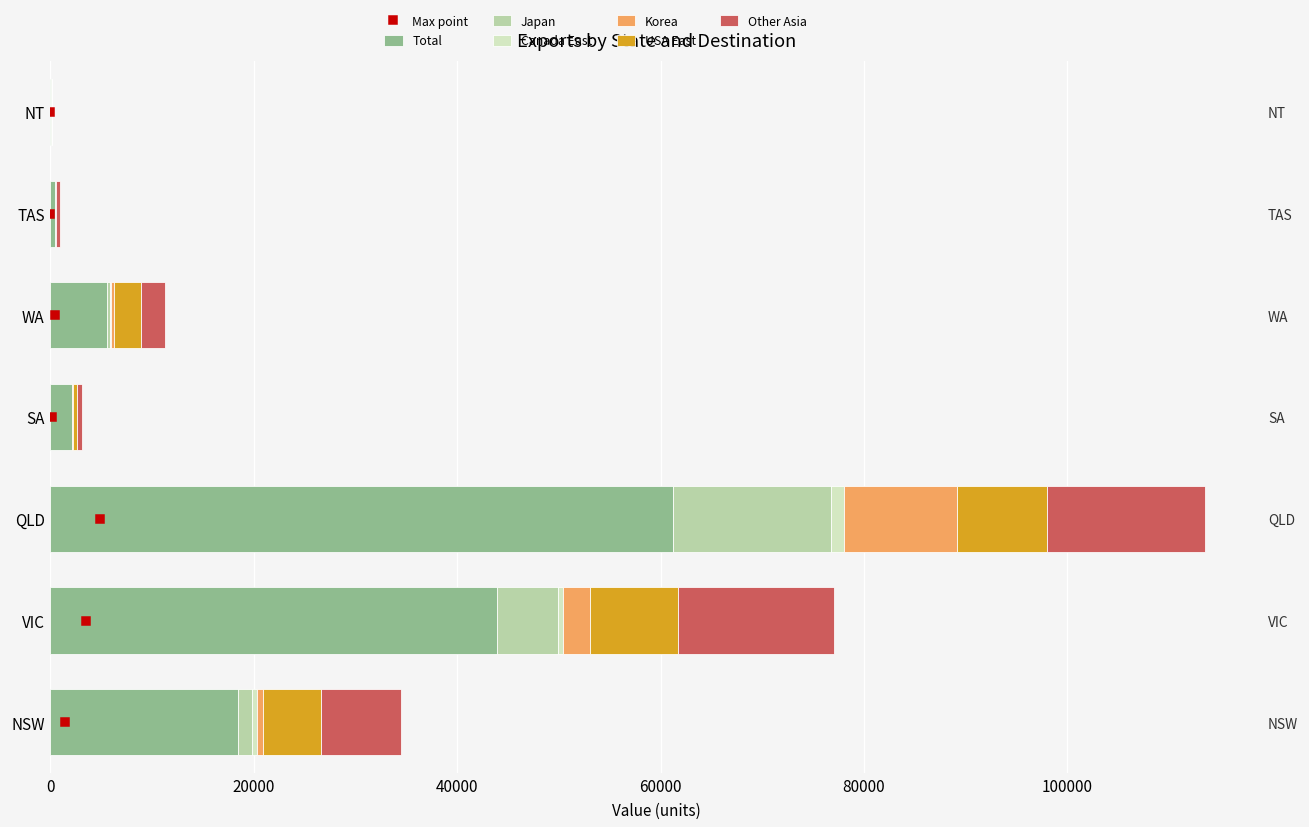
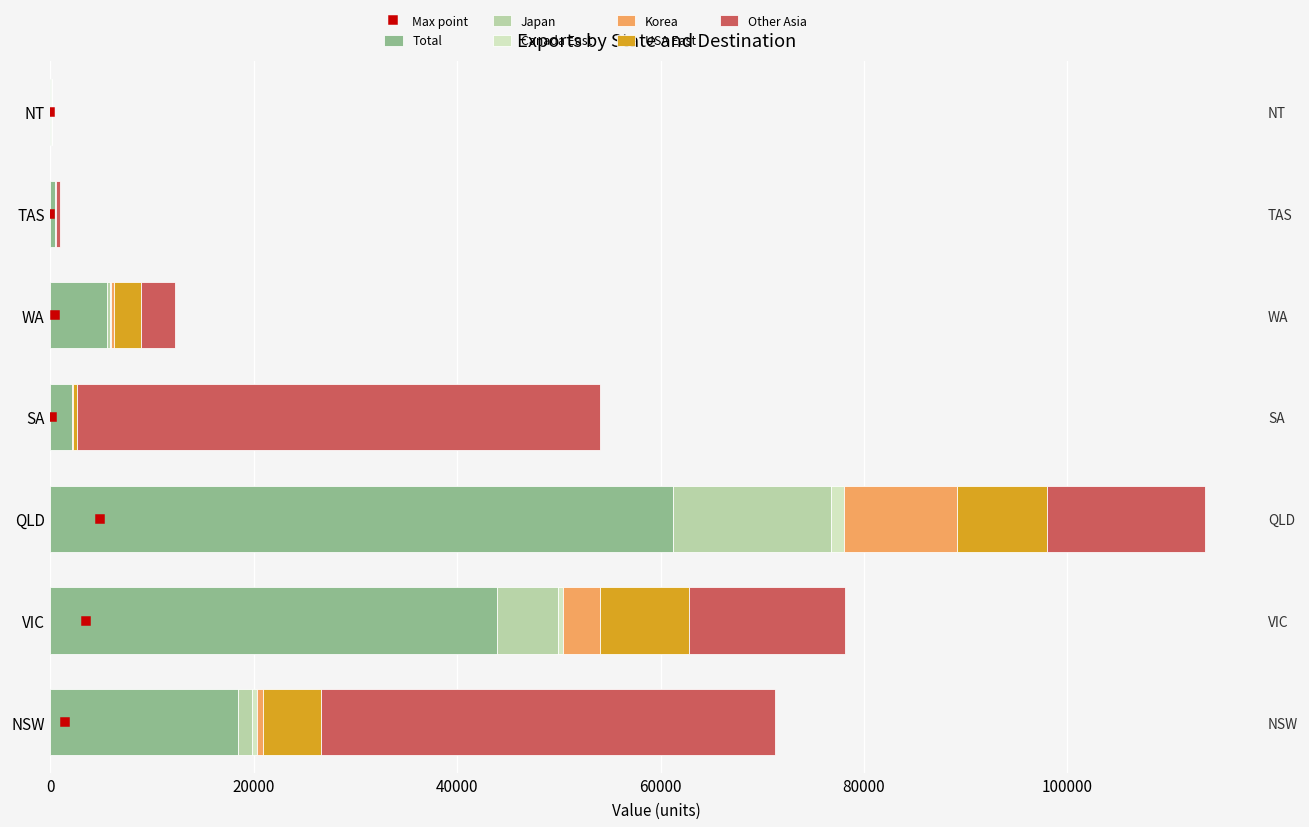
Other Asia, WA: 2000 -> 3000
Other Asia, SA: 0 -> 51000
Korea, VIC: 3000 -> 4000
Other Asia, NSW: 8000 -> 45000
